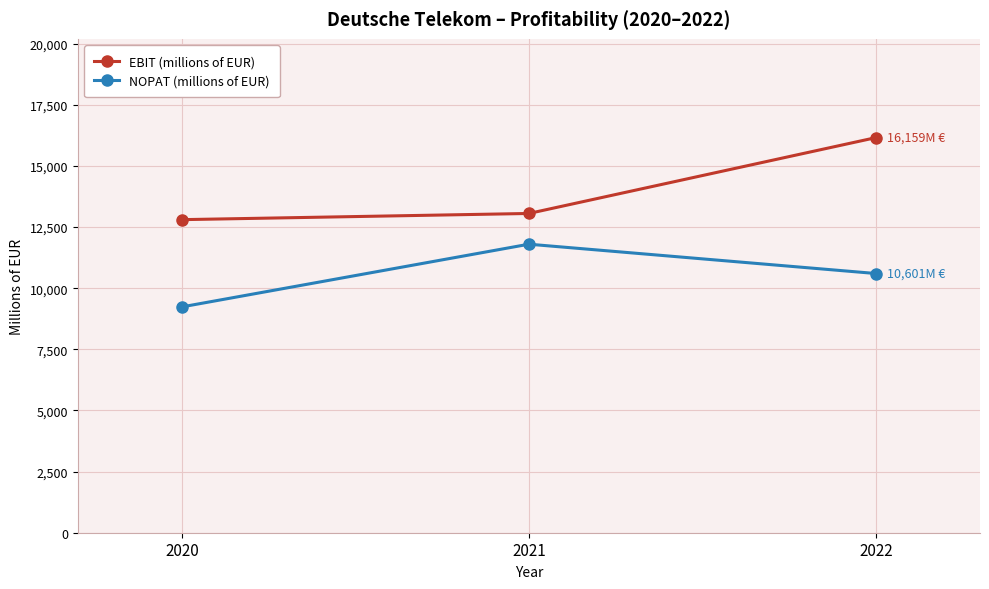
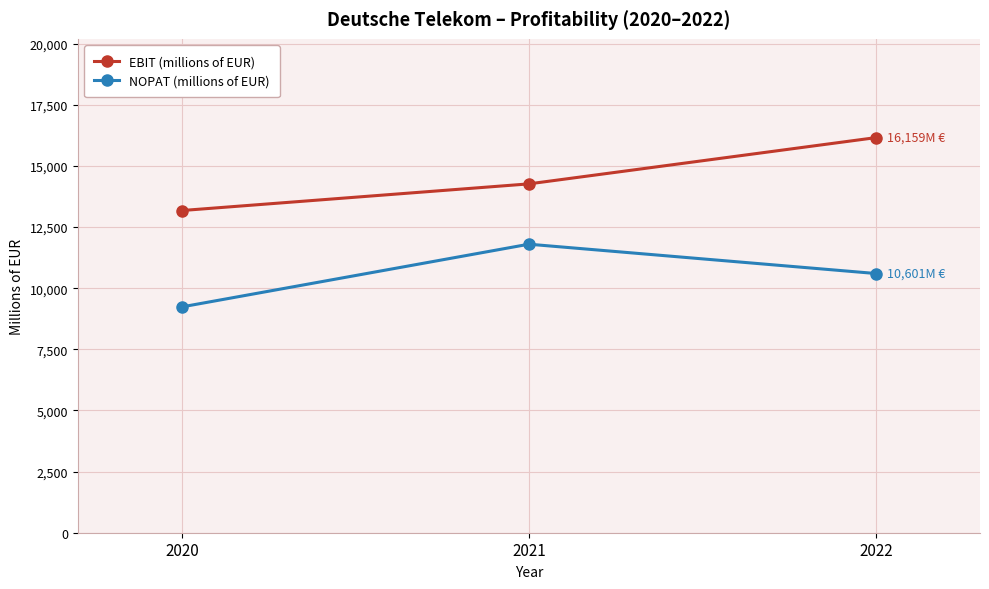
EBIT (millions of EUR), 2020: 12,800 -> 13,200
EBIT (millions of EUR), 2021: 13,100 -> 14,300
